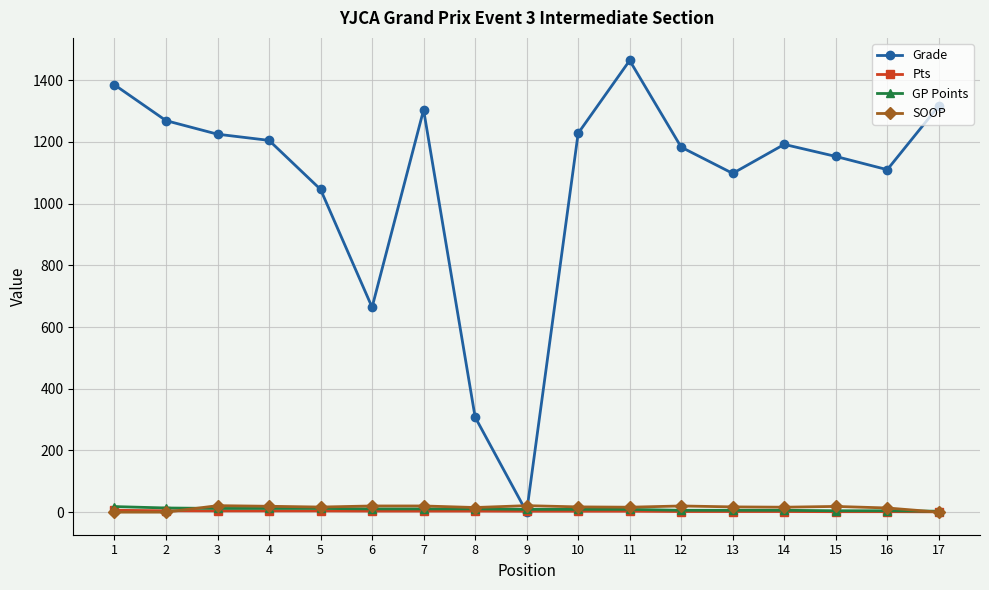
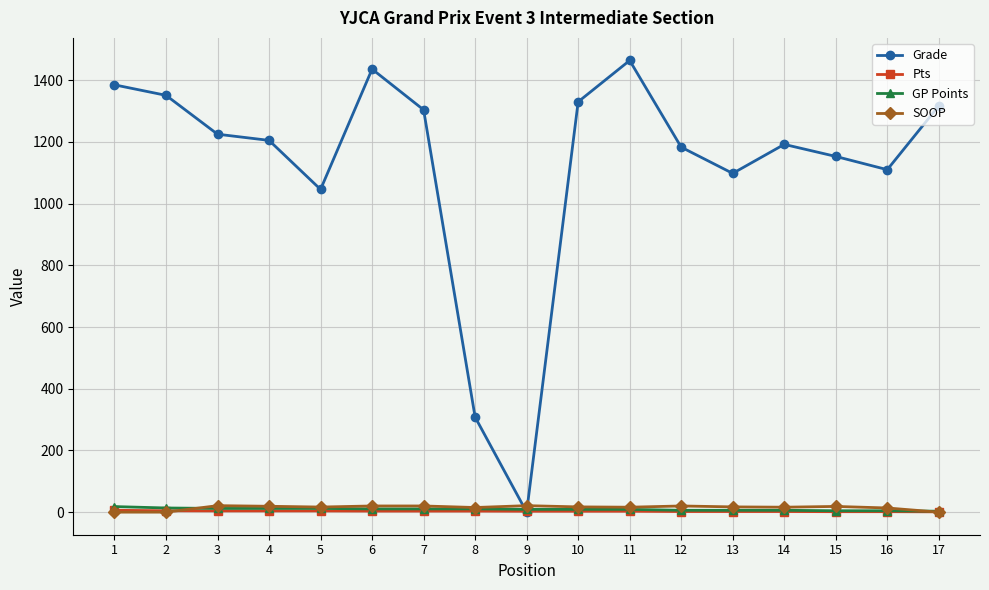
Grade, 2: 1270 -> 1350
Grade, 6: 660 -> 1440
Grade, 10: 1230 -> 1330
